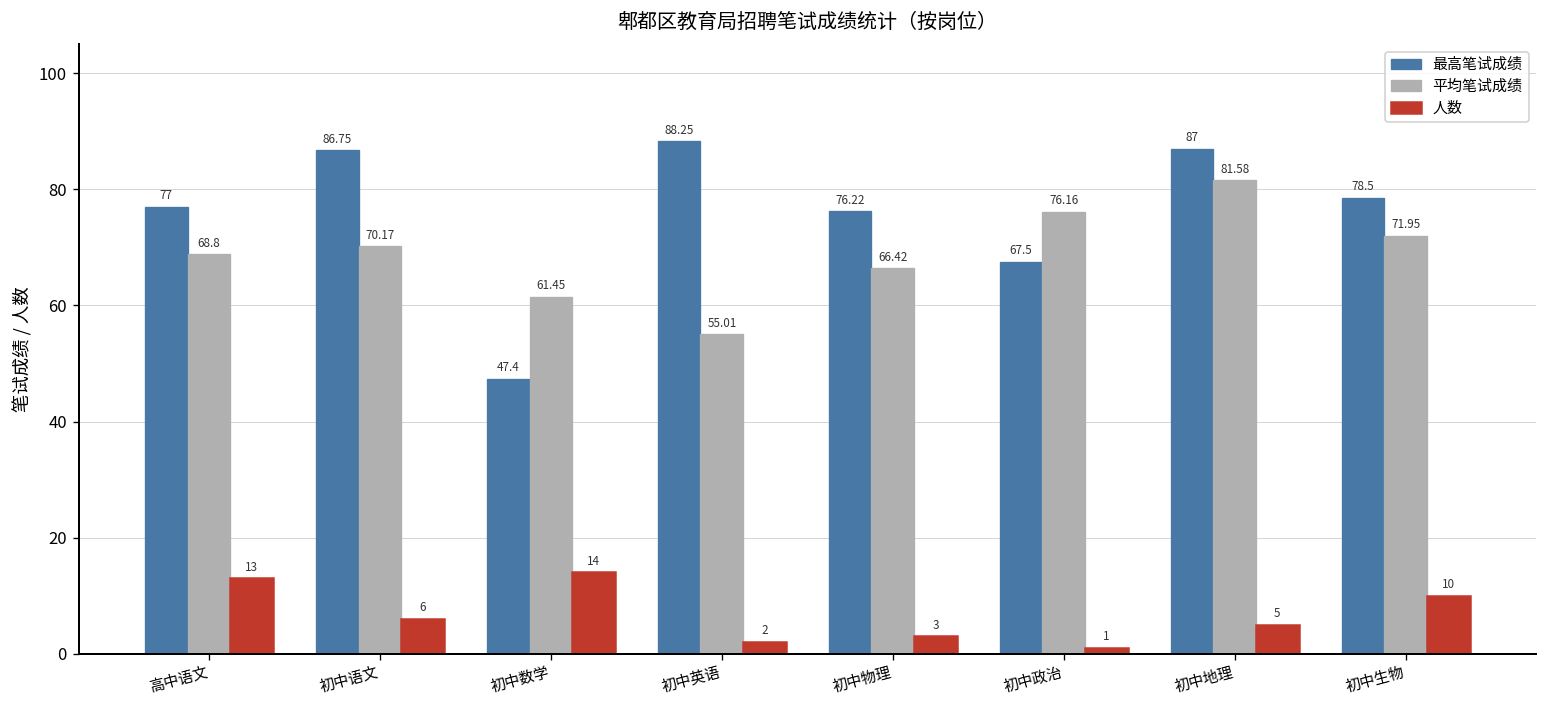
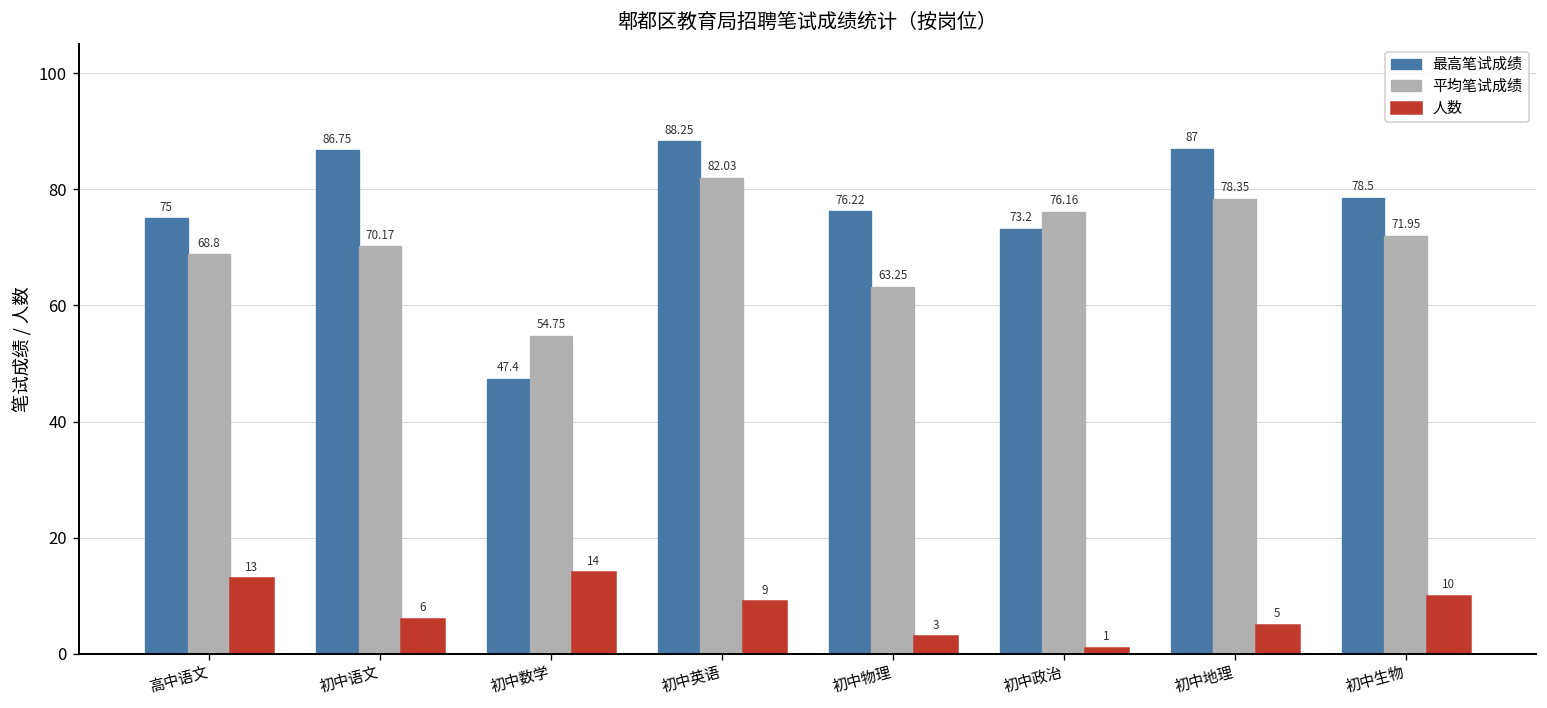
最高笔试成绩, 高中语文: 77 -> 75
平均笔试成绩, 初中数学: 61.45 -> 54.75
平均笔试成绩, 初中英语: 55.01 -> 82.03
人数, 初中英语: 2 -> 9
平均笔试成绩, 初中物理: 66.42 -> 63.25
最高笔试成绩, 初中政治: 67.5 -> 73.2
平均笔试成绩, 初中地理: 81.58 -> 78.35
